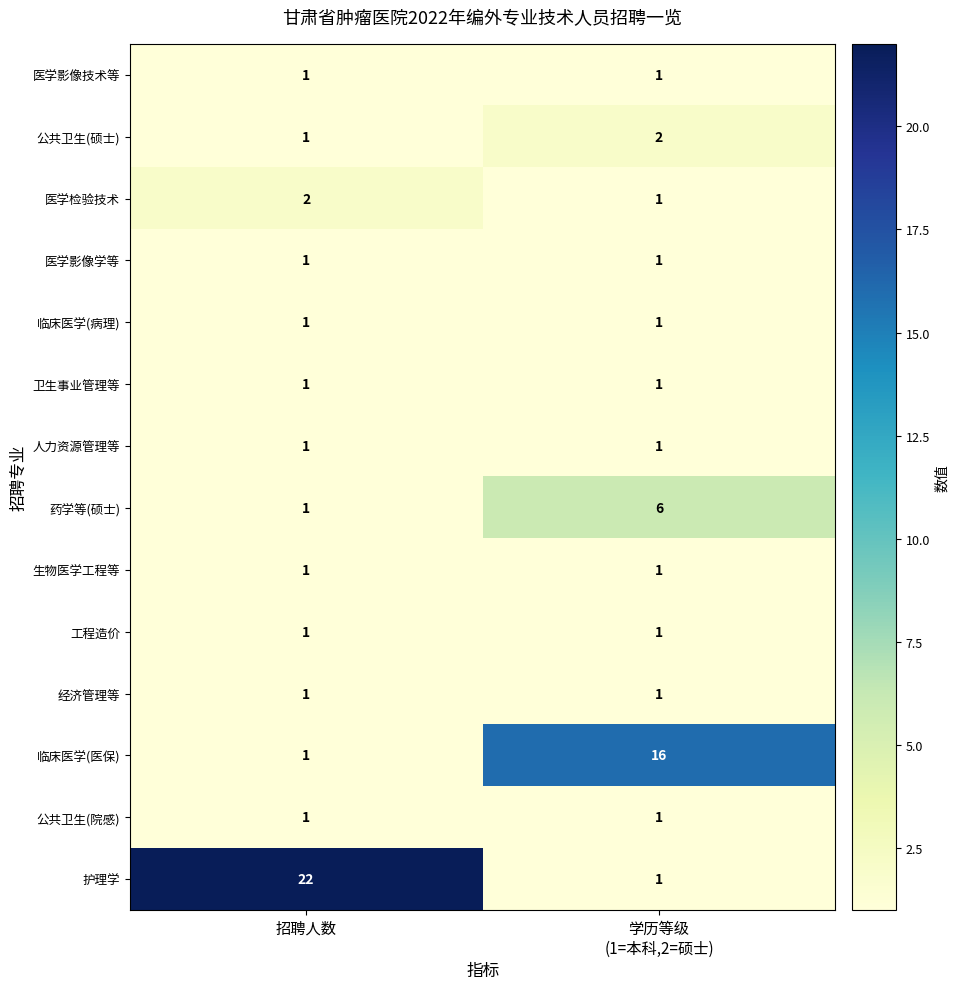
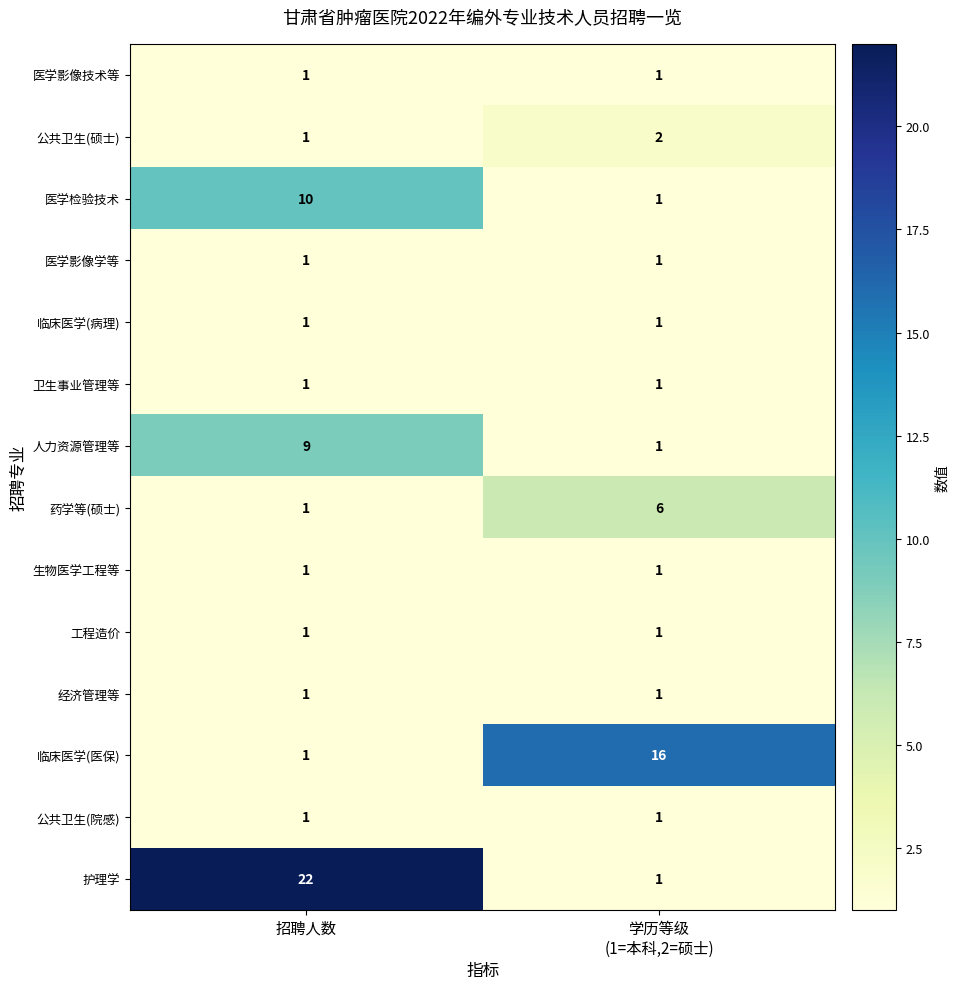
医学检验技术, 招聘人数: 2 -> 10
人力资源管理等, 招聘人数: 1 -> 9
